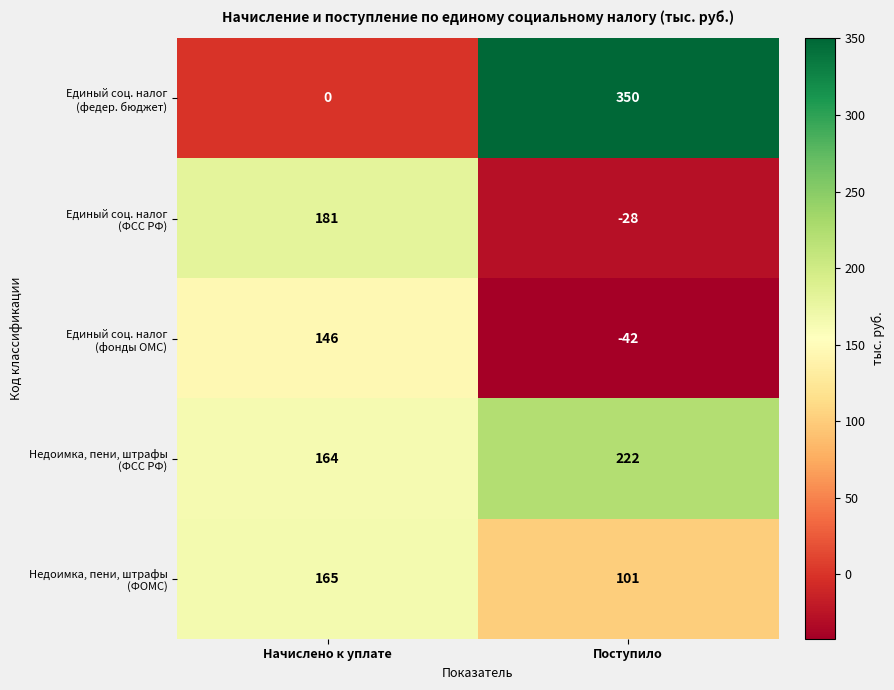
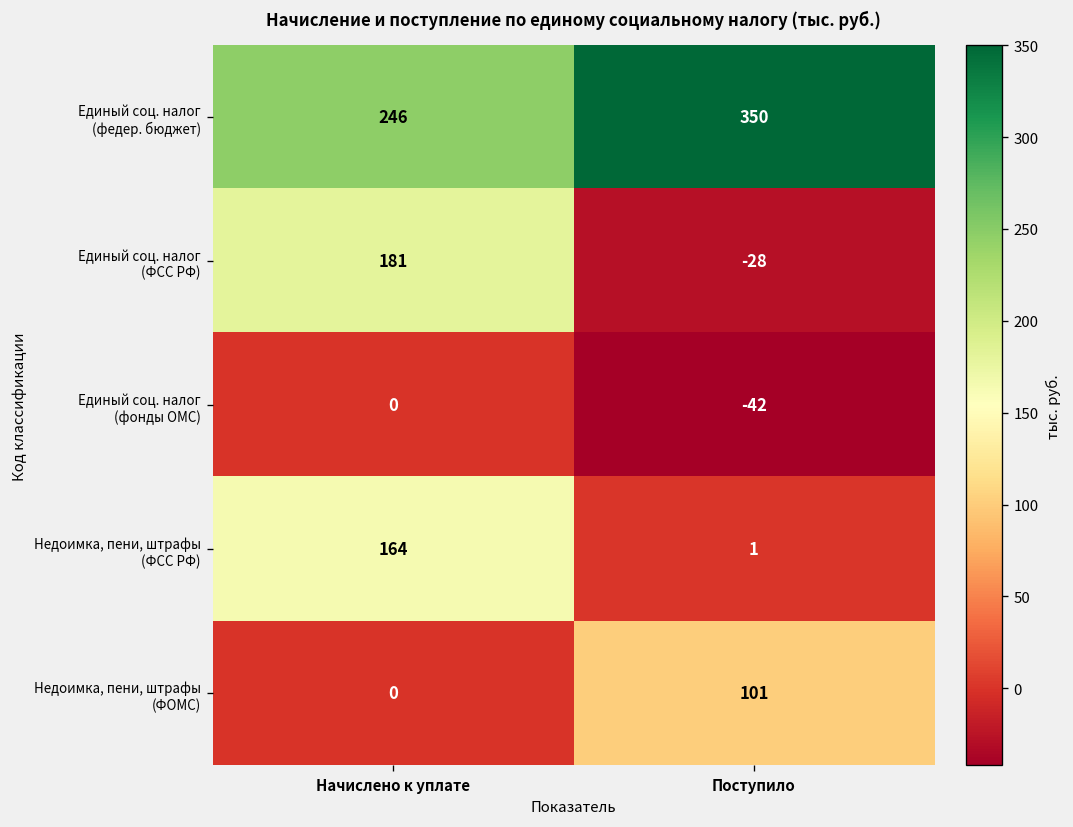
Единый соц. налог (федер. бюджет), Начислено к уплате: 0 -> 246
Единый соц. налог (фонды ОМС), Начислено к уплате: 146 -> 0
Недоимка, пени, штрафы (ФСС РФ), Поступило: 222 -> 1
Недоимка, пени, штрафы (ФОМС), Начислено к уплате: 165 -> 0
